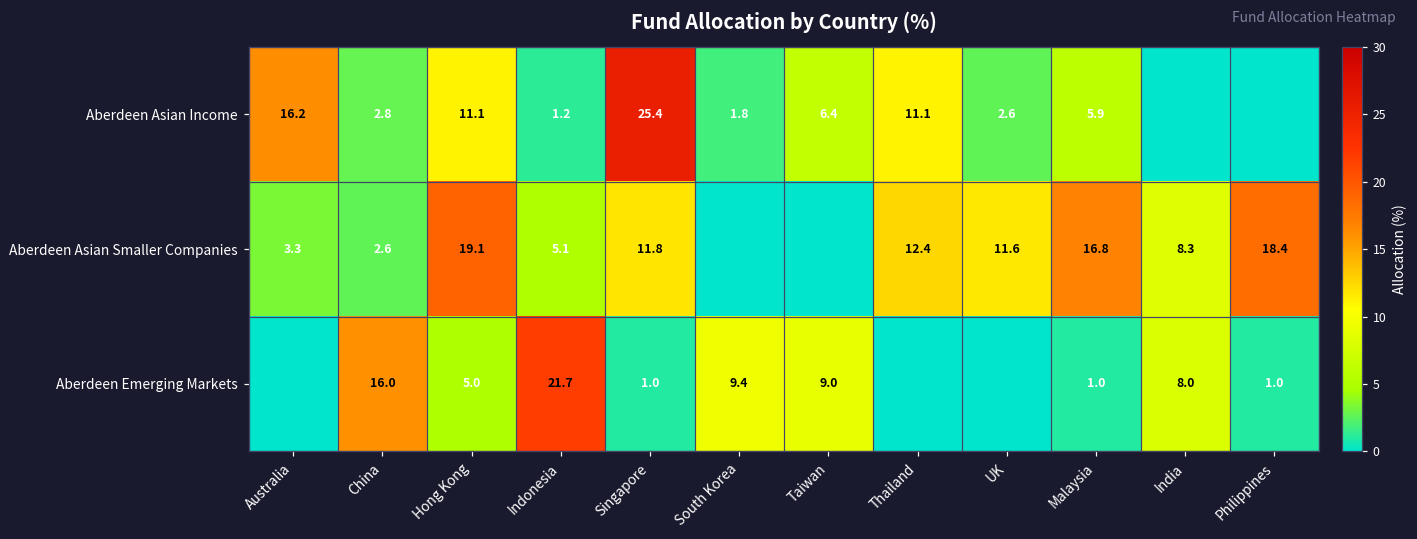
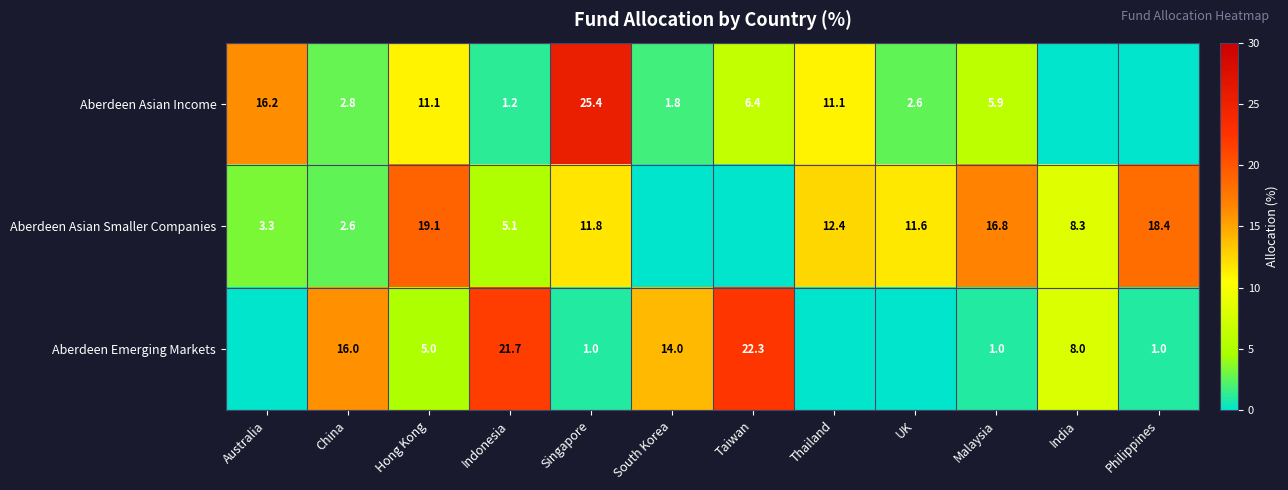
Aberdeen Emerging Markets, South Korea: 9.4 -> 14.0
Aberdeen Emerging Markets, Taiwan: 9.0 -> 22.3
